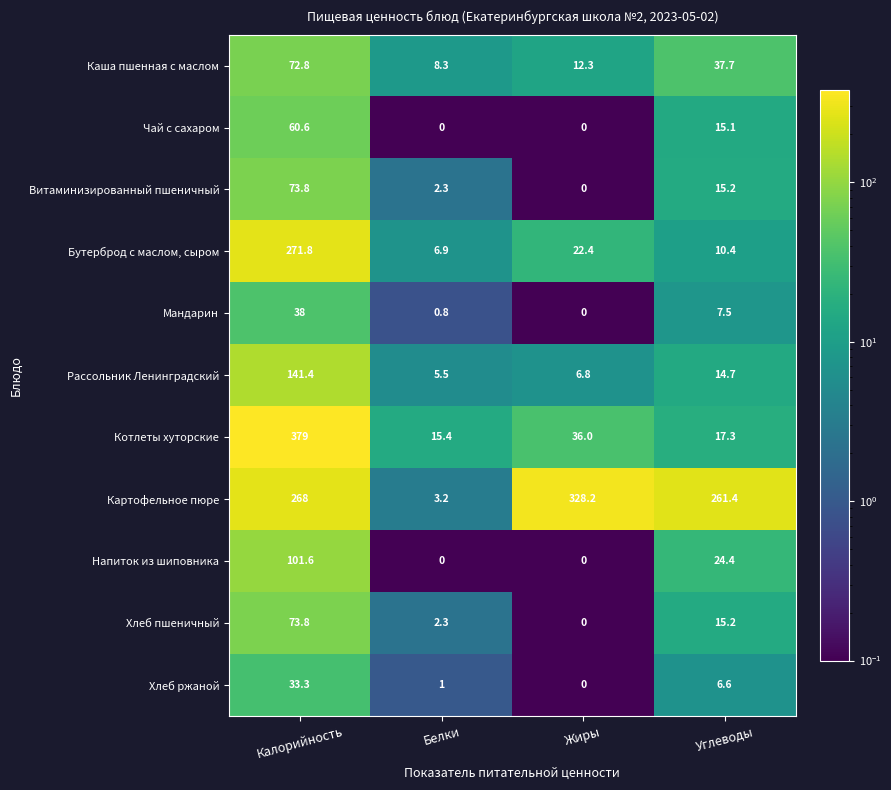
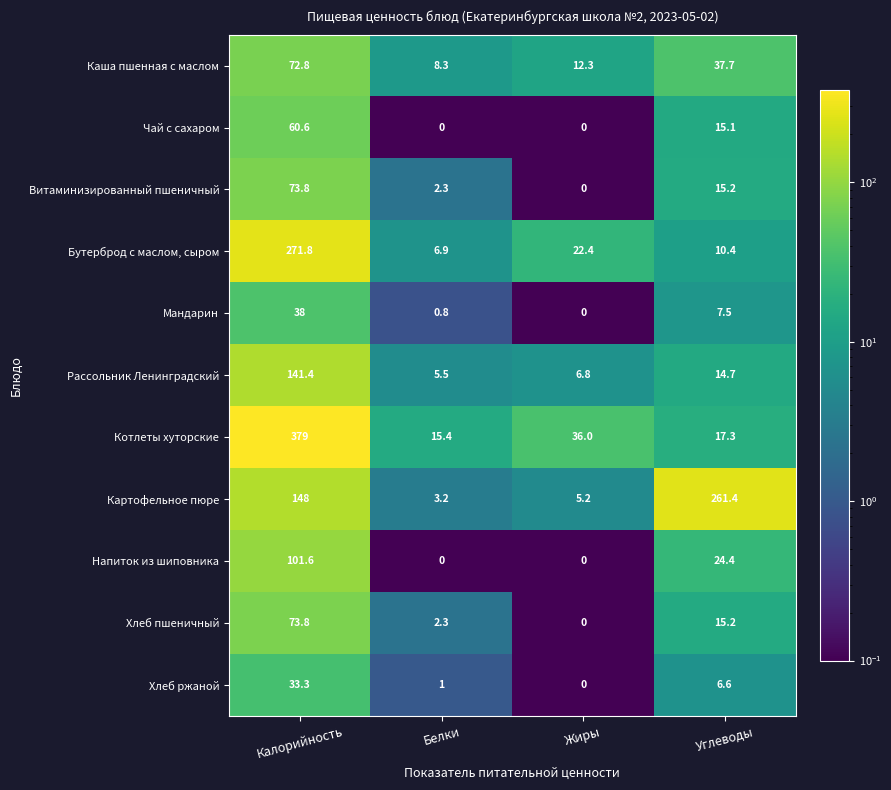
Картофельное пюре, Калорийность: 268 -> 148
Картофельное пюре, Жиры: 328.2 -> 5.2
